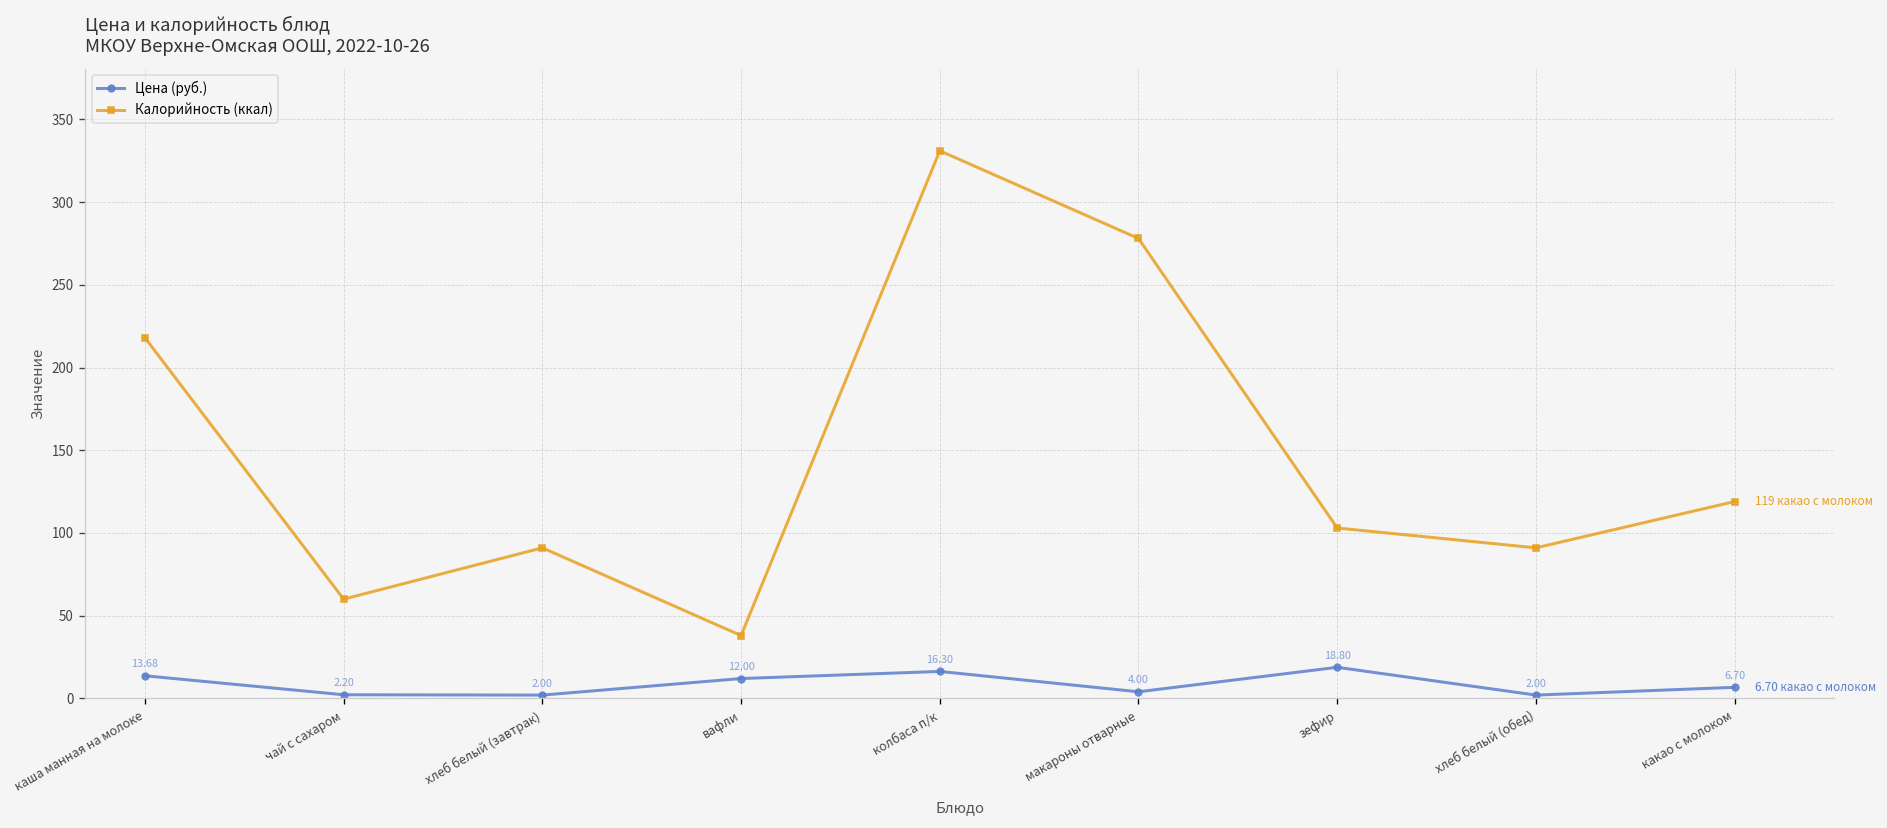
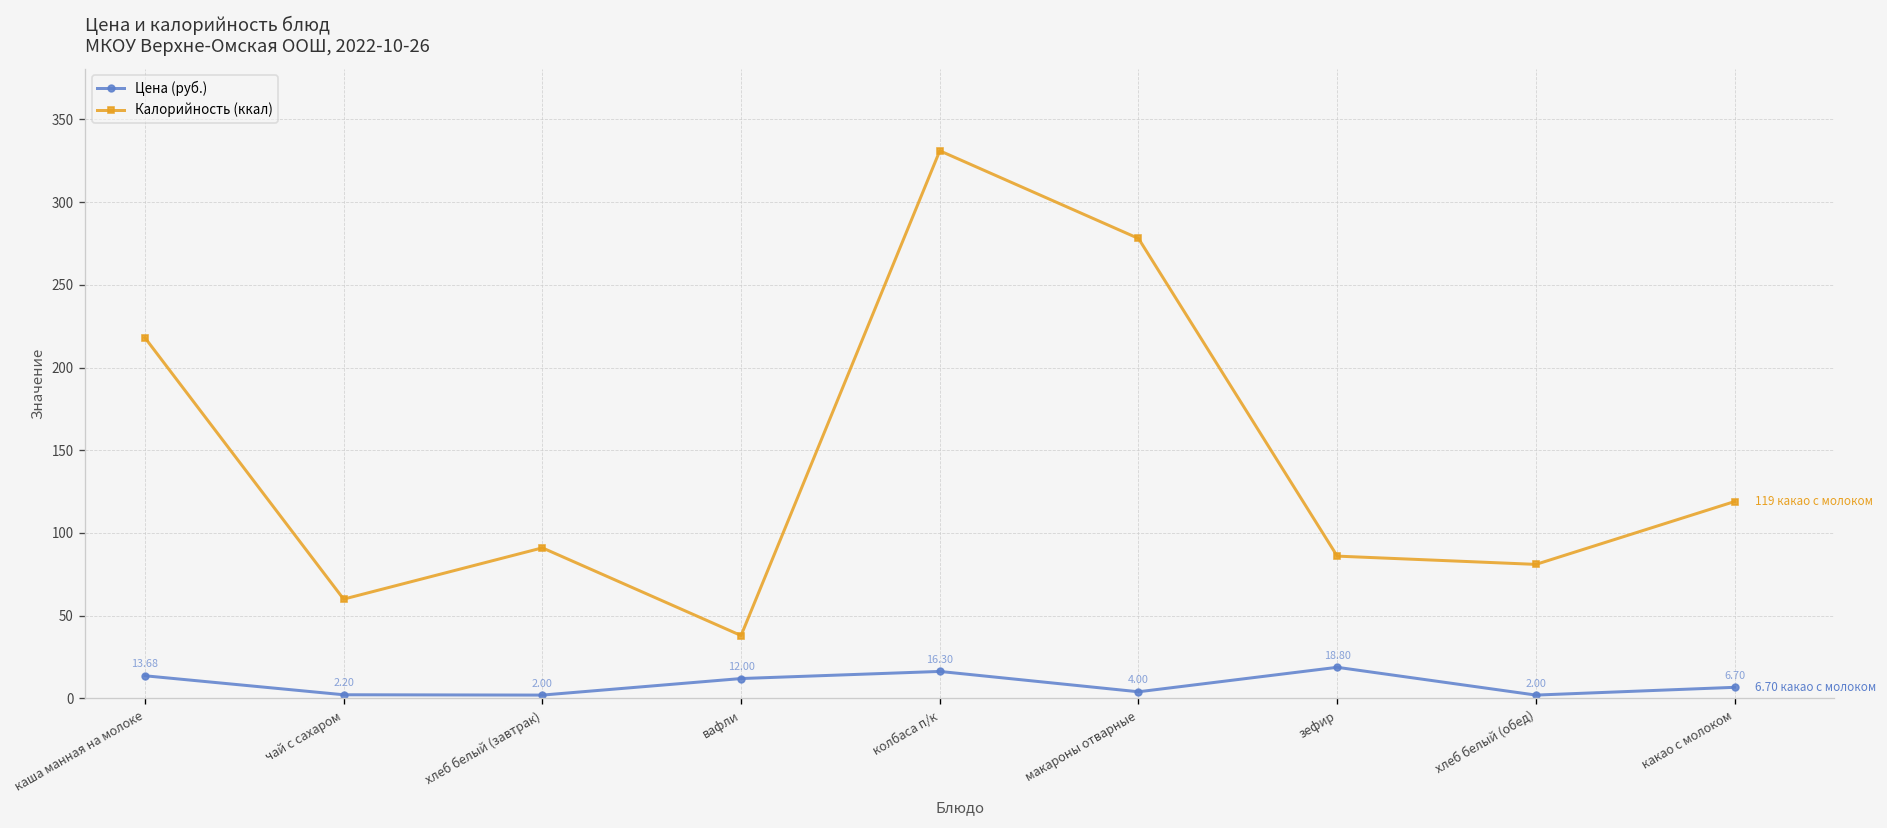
Калорийность (ккал), зефир: 103 -> 86
Калорийность (ккал), хлеб белый (обед): 91 -> 81
